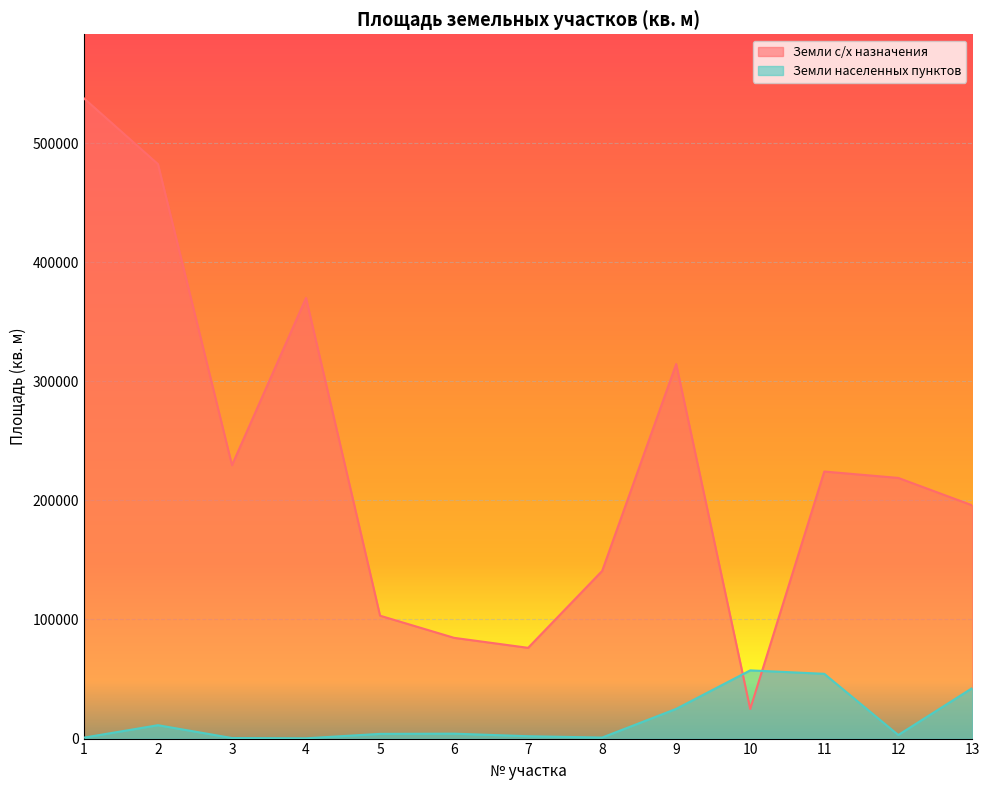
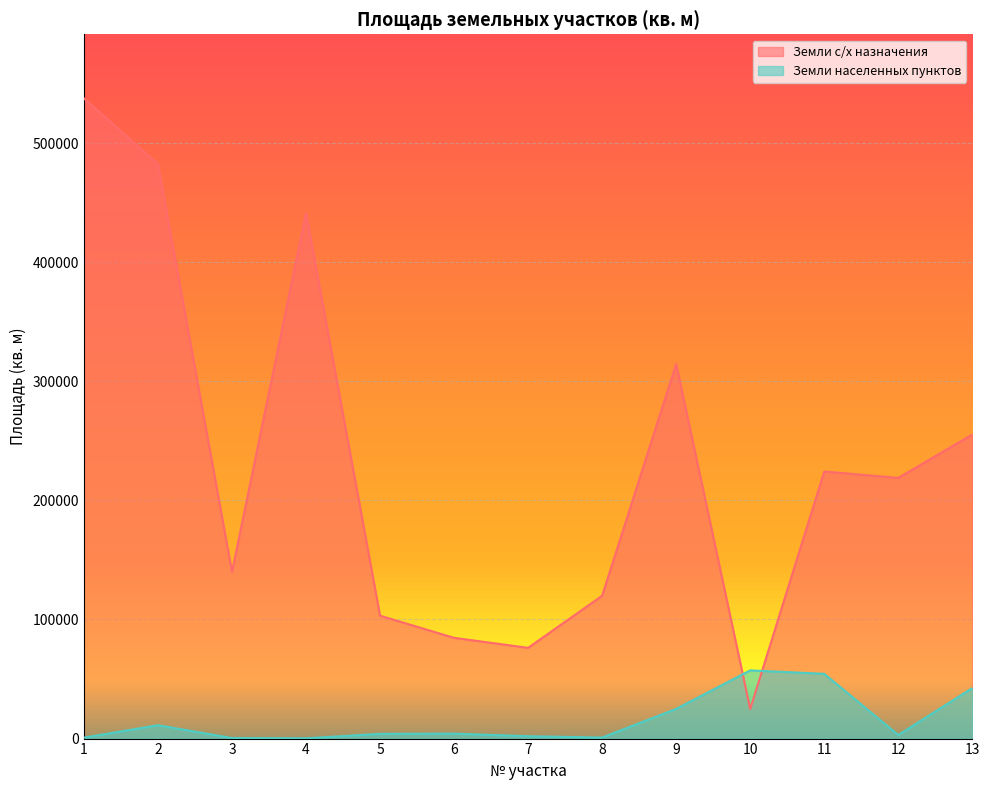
Земли с/х назначения, 3: 230000 -> 140000
Земли с/х назначения, 4: 370000 -> 441000
Земли с/х назначения, 8: 141000 -> 120000
Земли с/х назначения, 13: 196000 -> 255000
